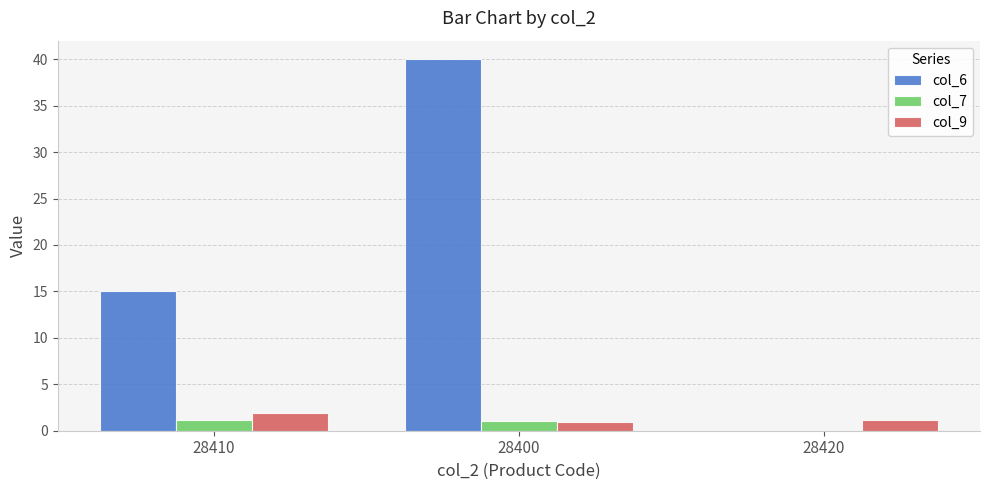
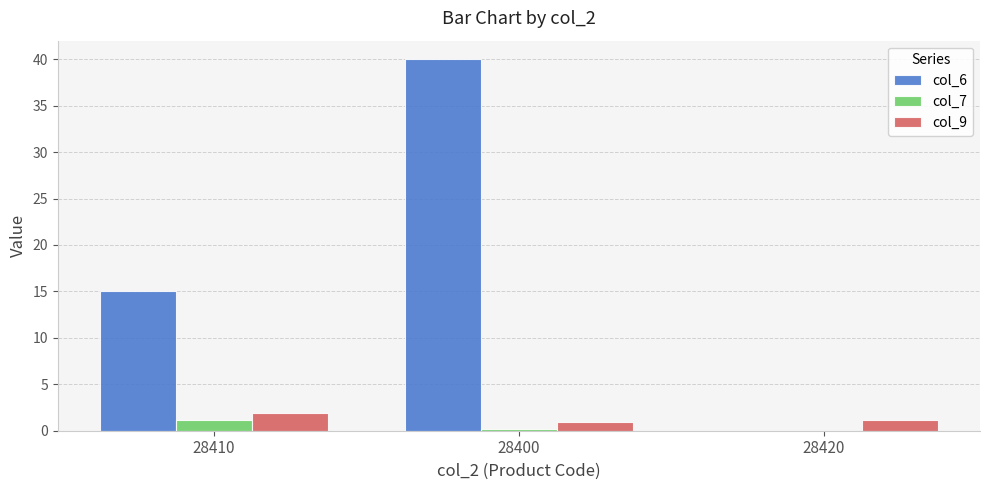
col_7, 28400: 1 -> 0
